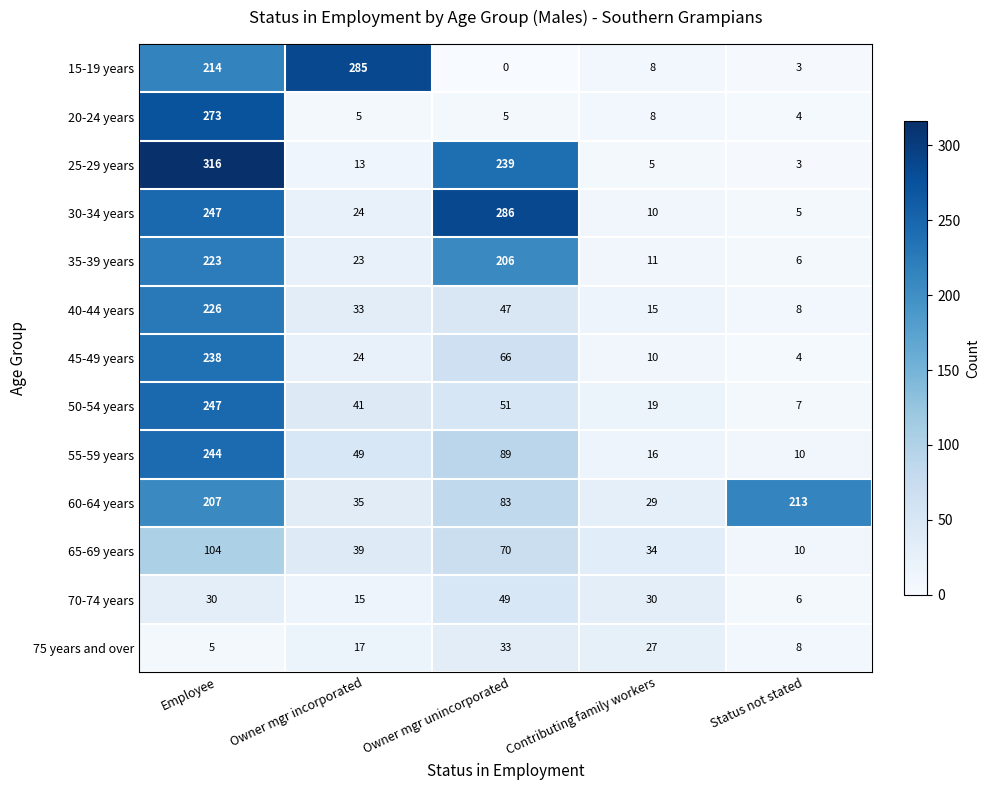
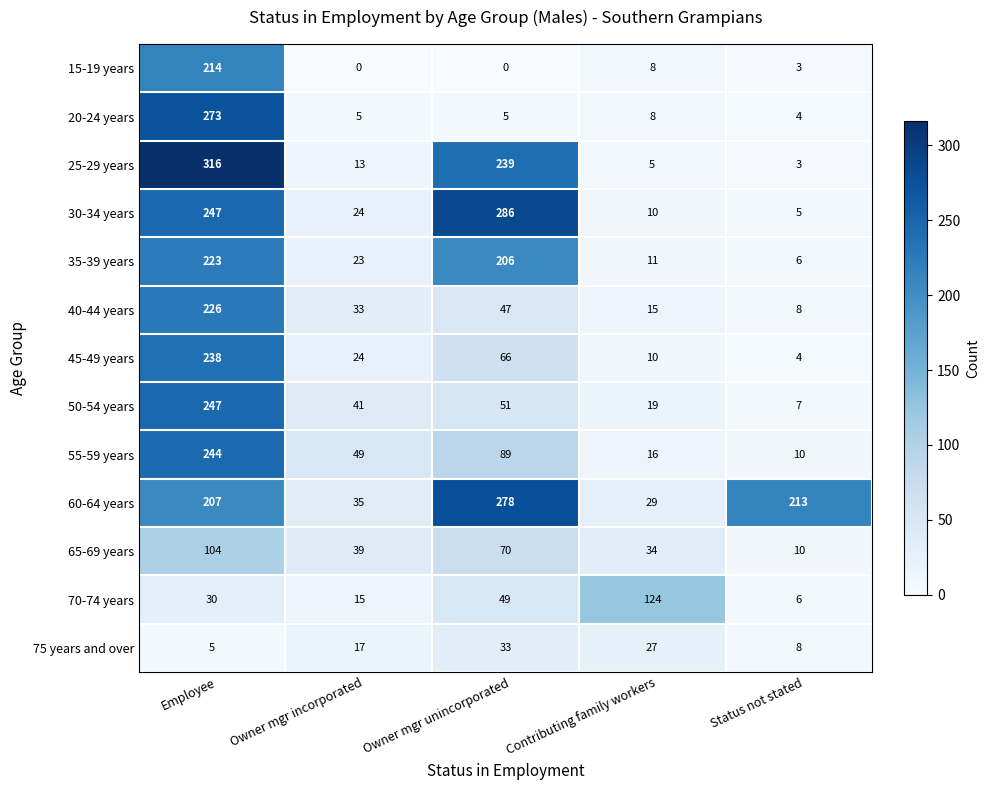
15-19 years, Owner mgr incorporated: 285 -> 0
60-64 years, Owner mgr unincorporated: 83 -> 278
70-74 years, Contributing family workers: 30 -> 124
